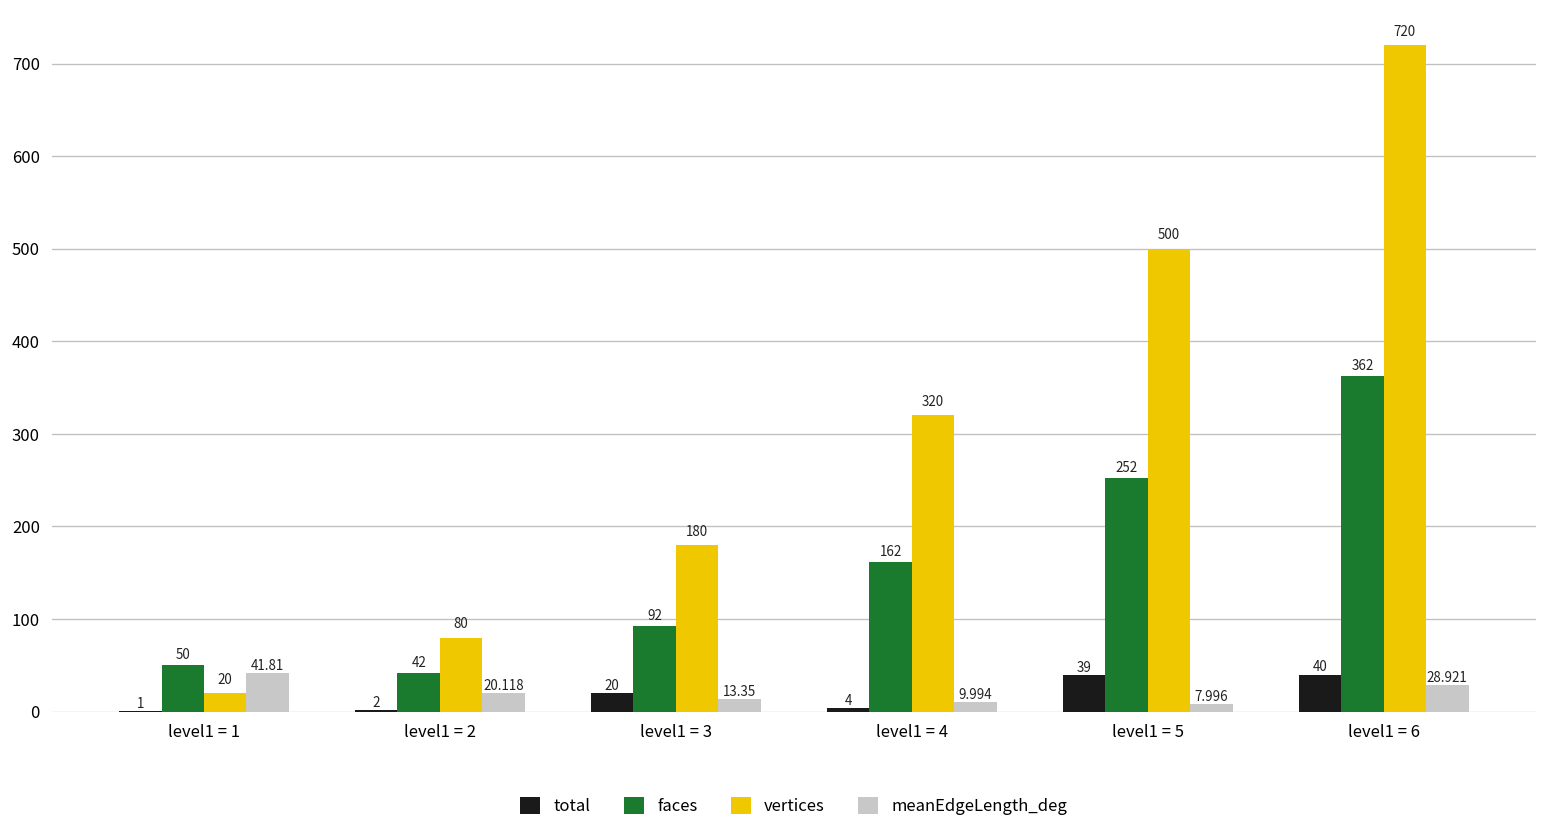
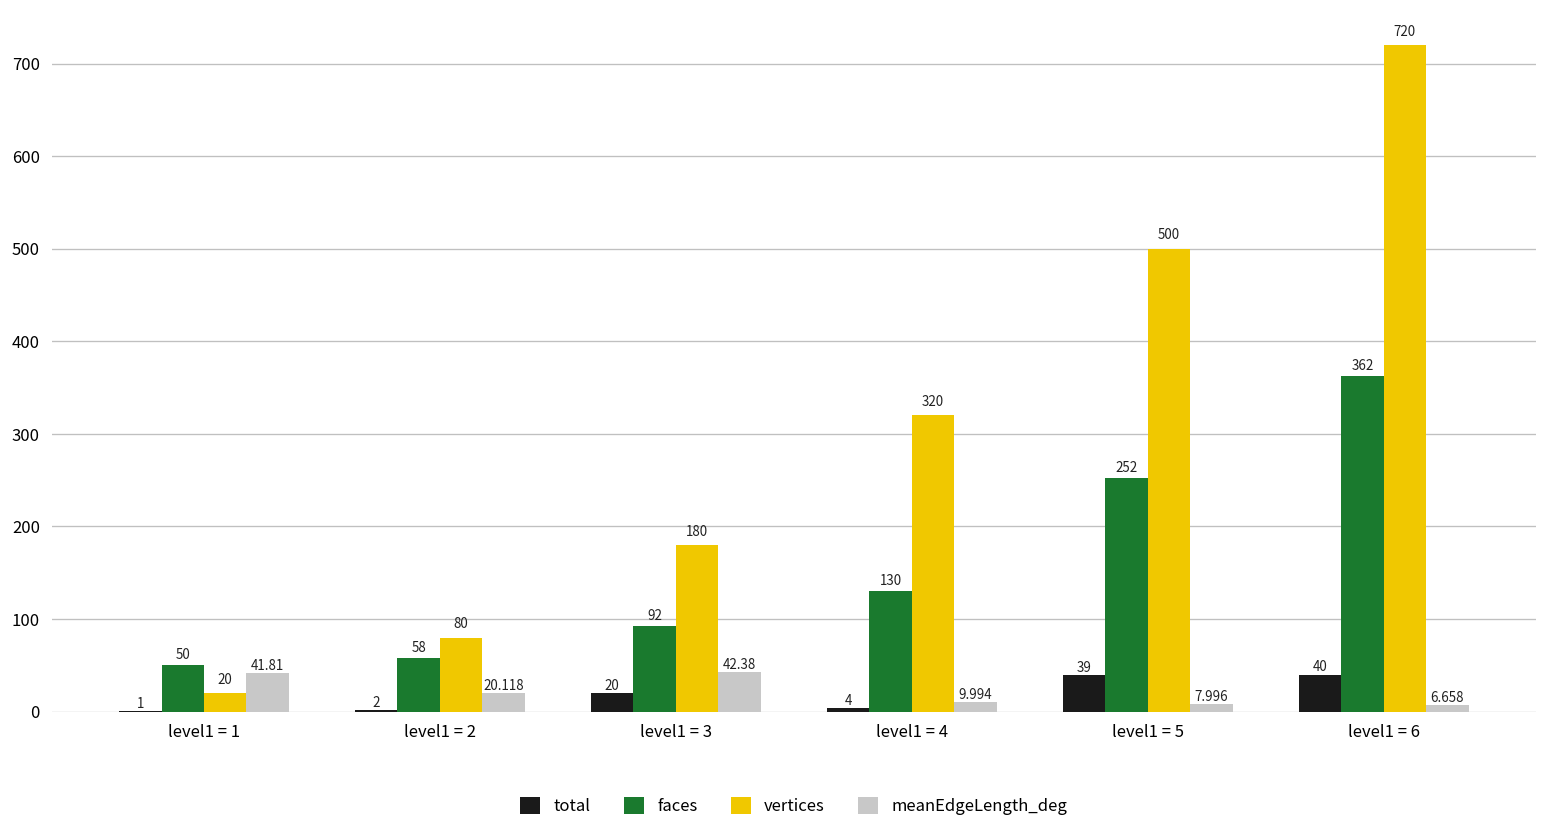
faces, level1 = 2: 42 -> 58
meanEdgeLength_deg, level1 = 3: 13.35 -> 42.38
faces, level1 = 4: 162 -> 130
meanEdgeLength_deg, level1 = 6: 28.921 -> 6.658
